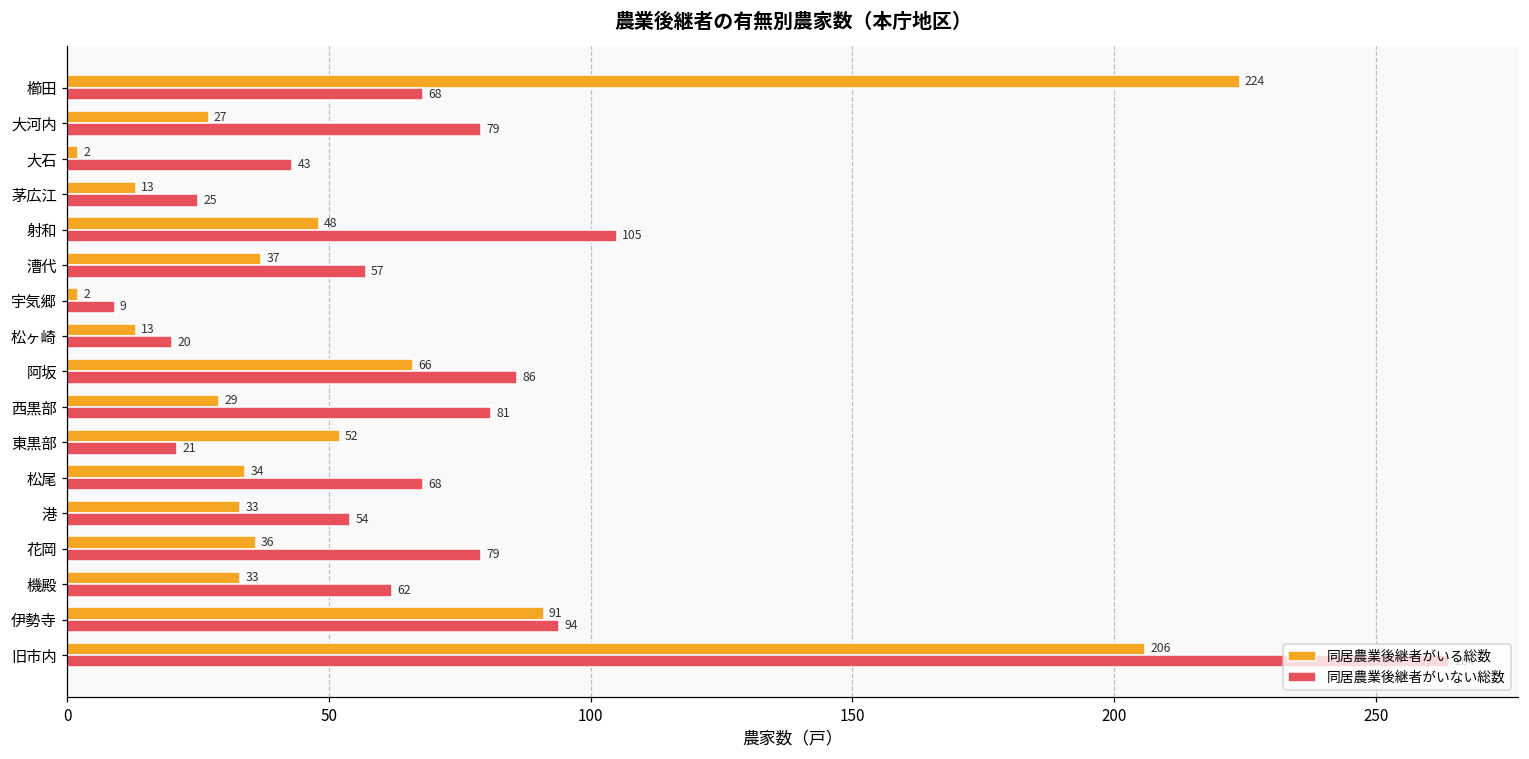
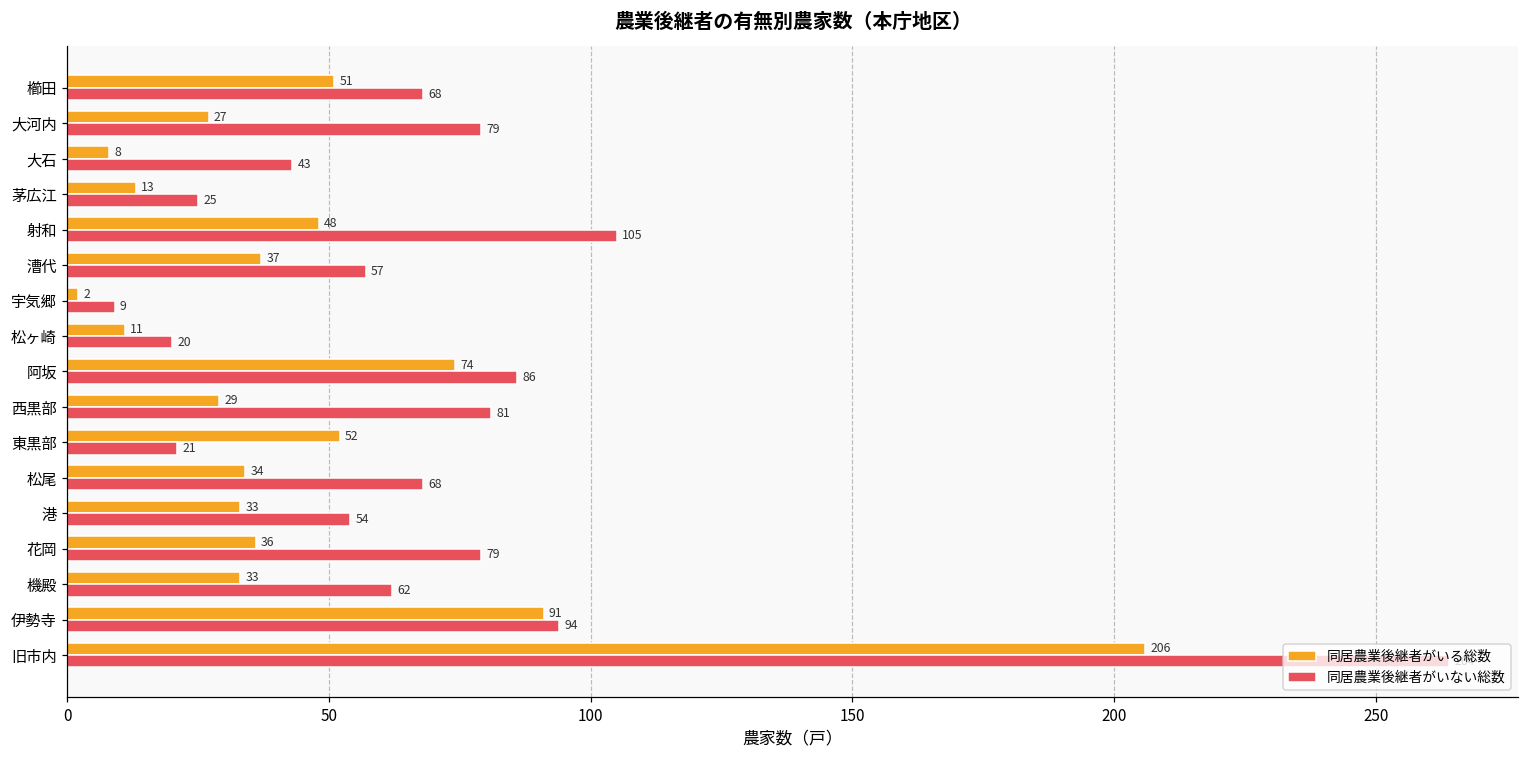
同居農業後継者がいる総数, 櫛田: 224 -> 51
同居農業後継者がいる総数, 大石: 2 -> 8
同居農業後継者がいる総数, 松ヶ崎: 13 -> 11
同居農業後継者がいる総数, 阿坂: 66 -> 74
